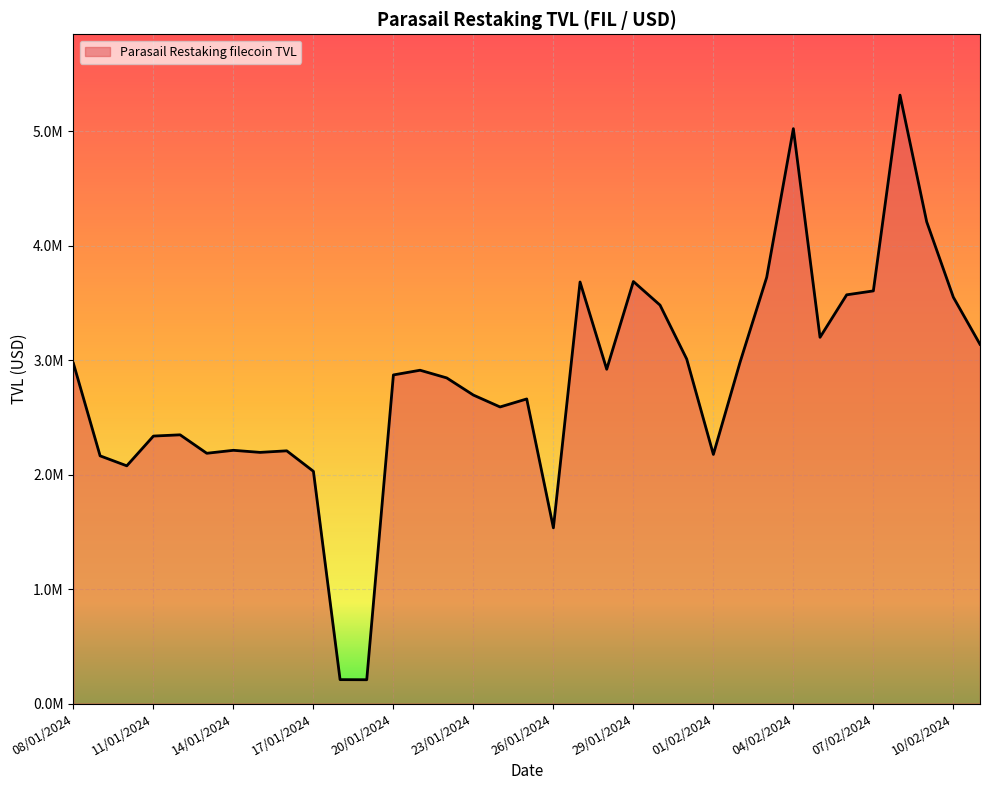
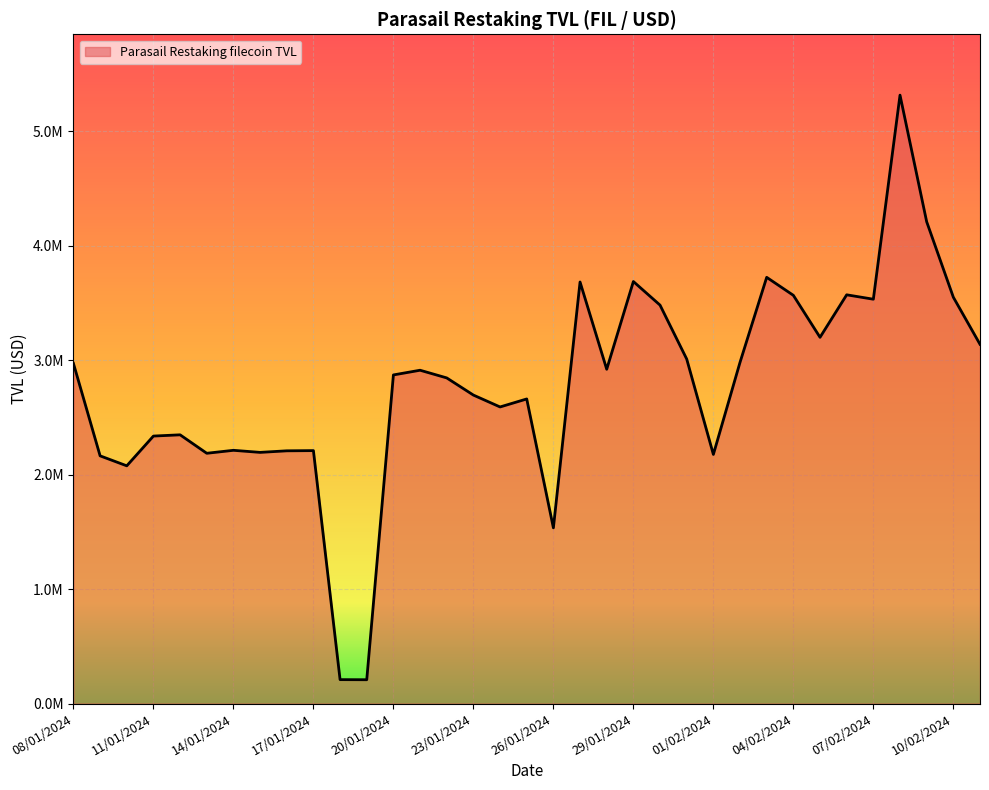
17/01/2024: 2030000 -> 2210000
04/02/2024: 5020000 -> 3570000
07/02/2024: 3600000 -> 3530000
